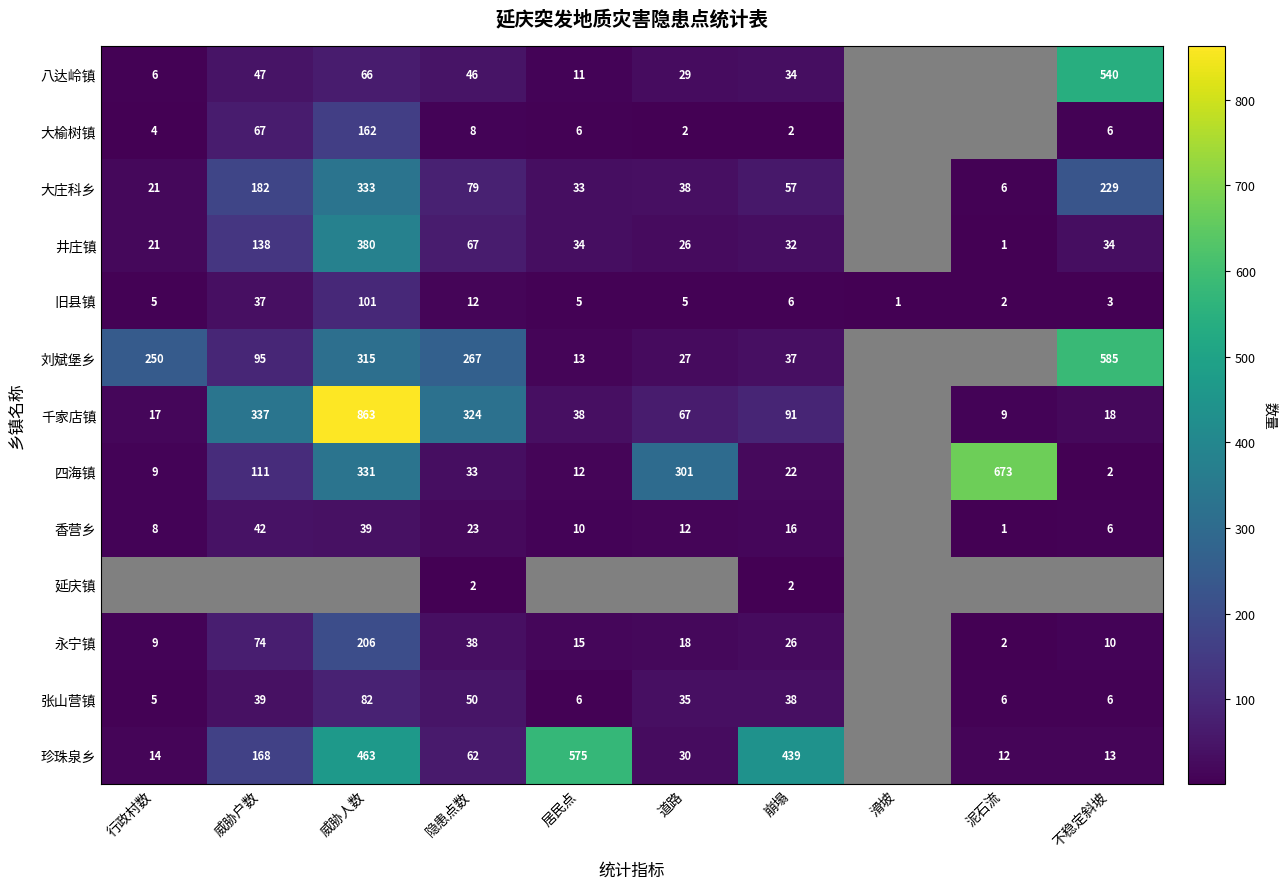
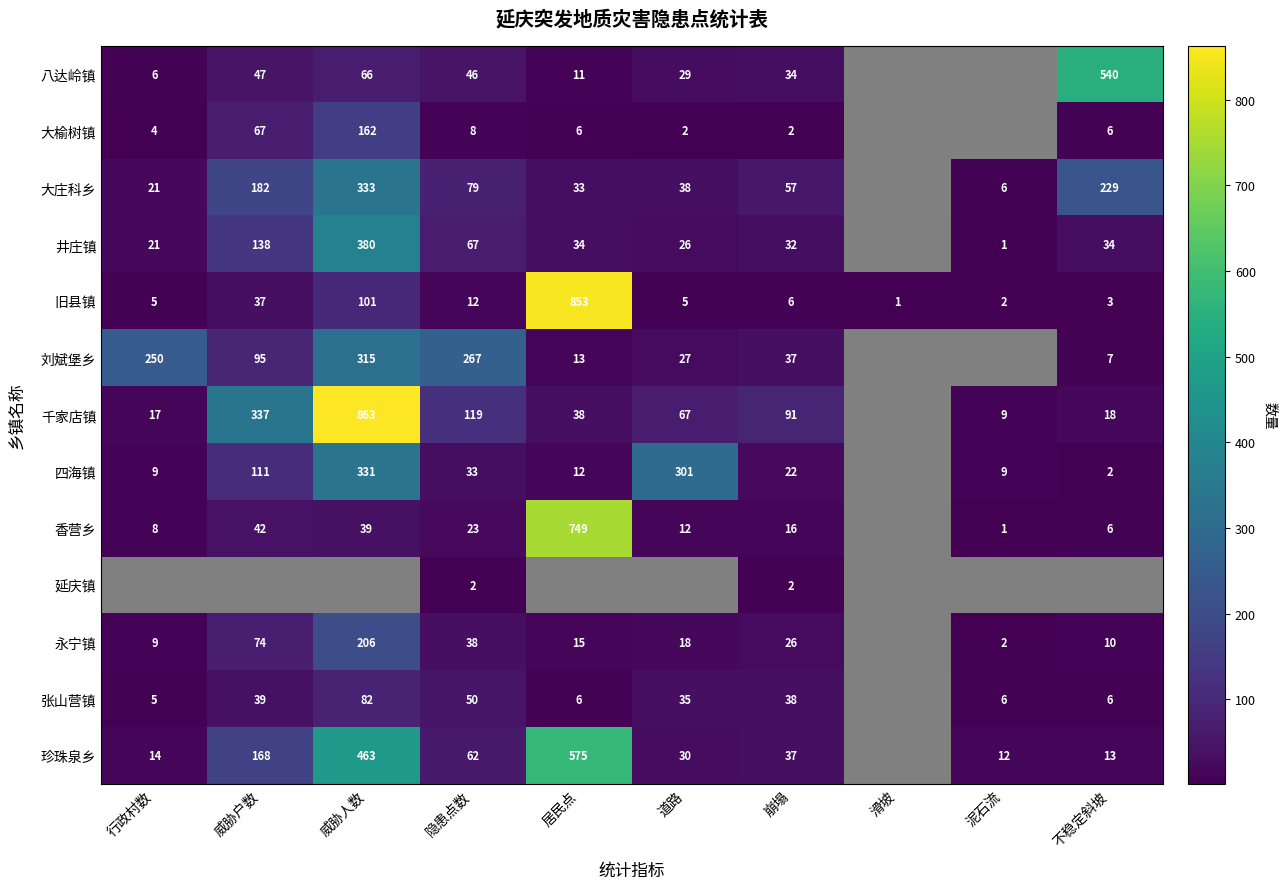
旧县镇, 居民点: 5 -> 853
刘斌堡乡, 不稳定斜坡: 585 -> 7
千家店镇, 隐患点数: 324 -> 119
四海镇, 泥石流: 673 -> 9
香营乡, 居民点: 10 -> 749
珍珠泉乡, 崩塌: 439 -> 37
